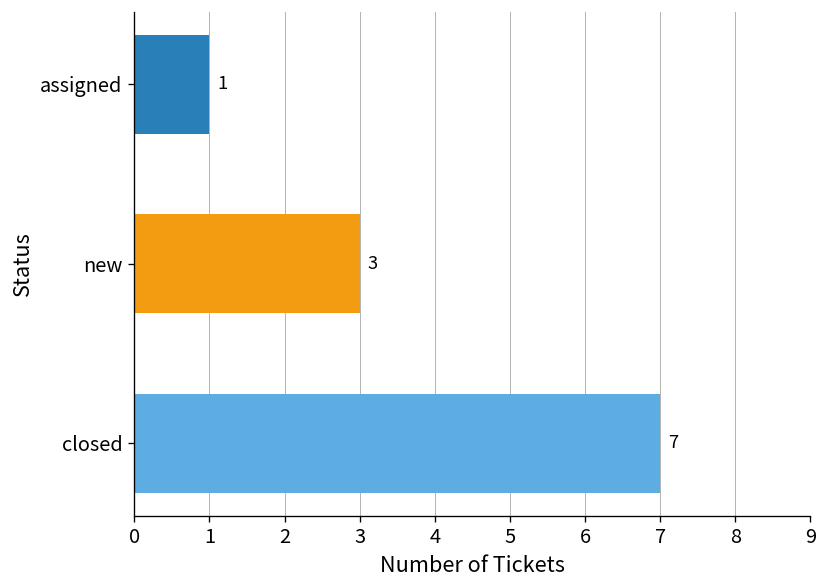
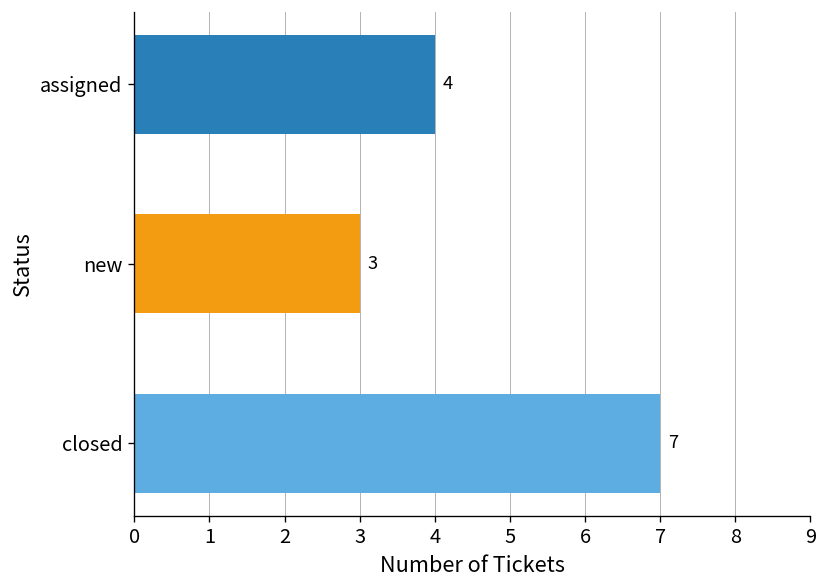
assigned: 1 -> 4
